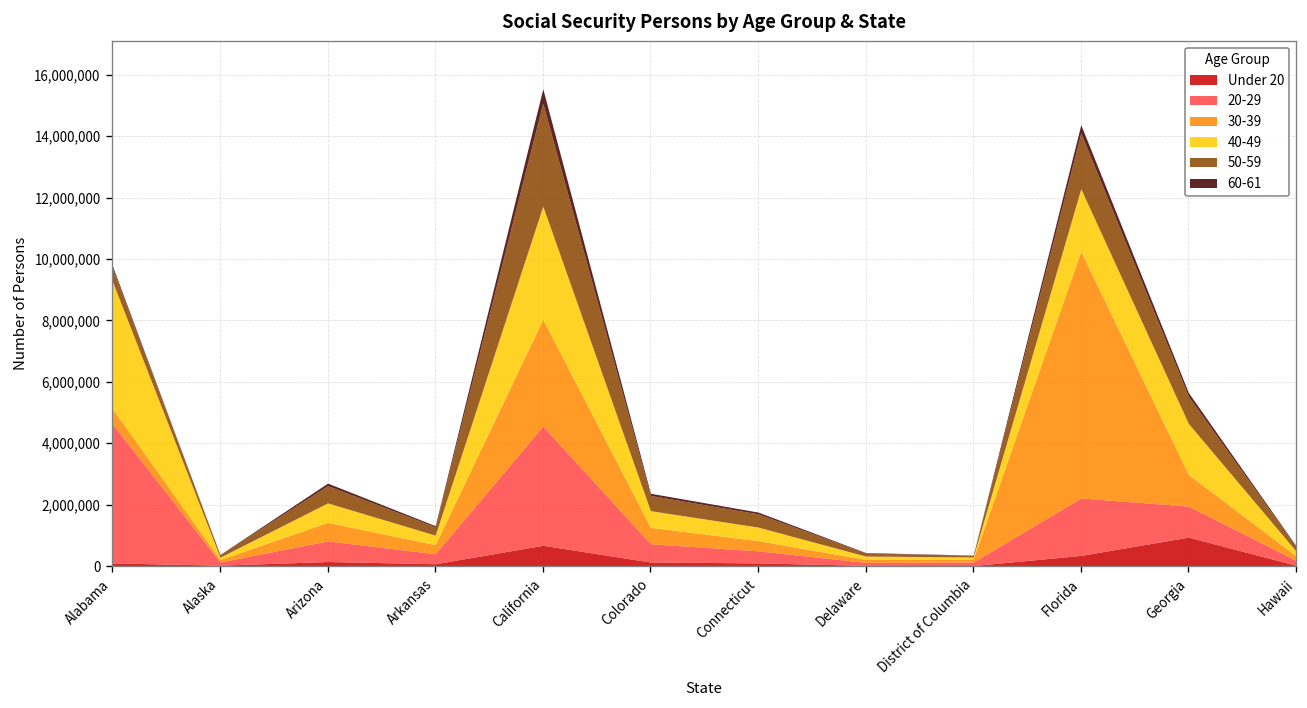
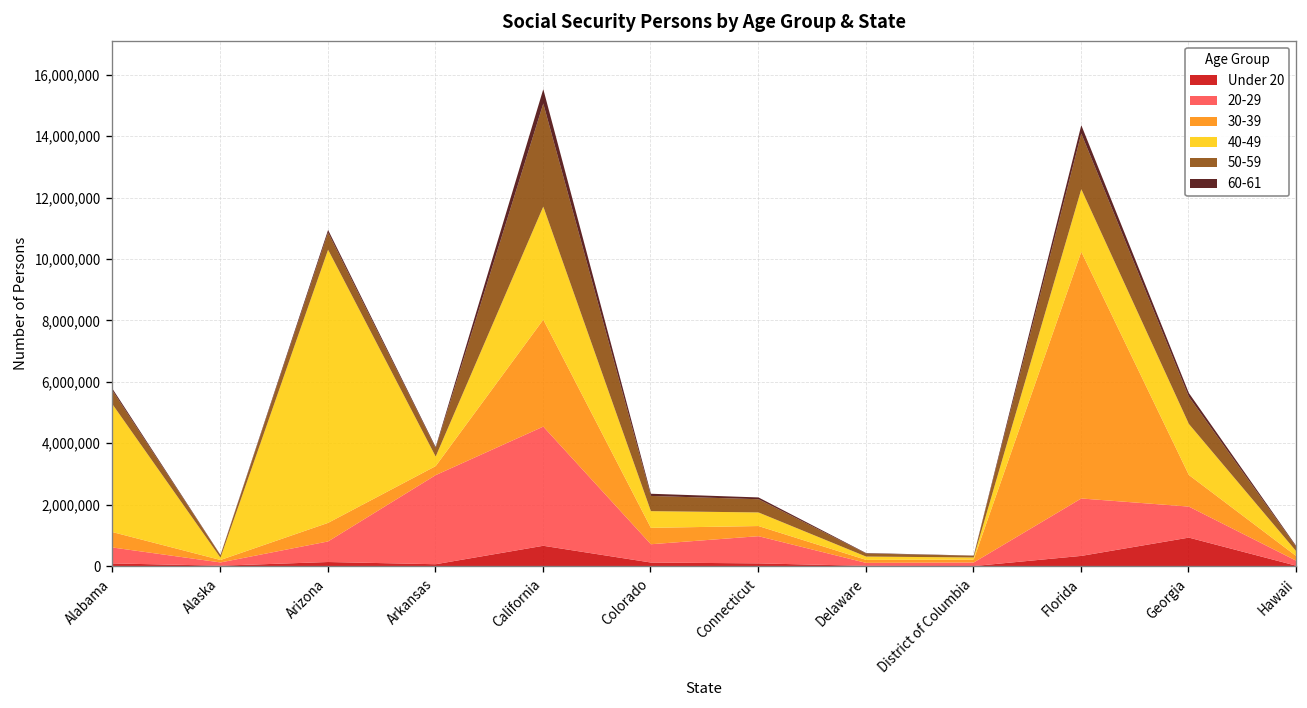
20-29, Alabama: 4,500,000 -> 500,000
40-49, Arizona: 600,000 -> 8,900,000
20-29, Arkansas: 300,000 -> 2,900,000
20-29, Connecticut: 400,000 -> 900,000
